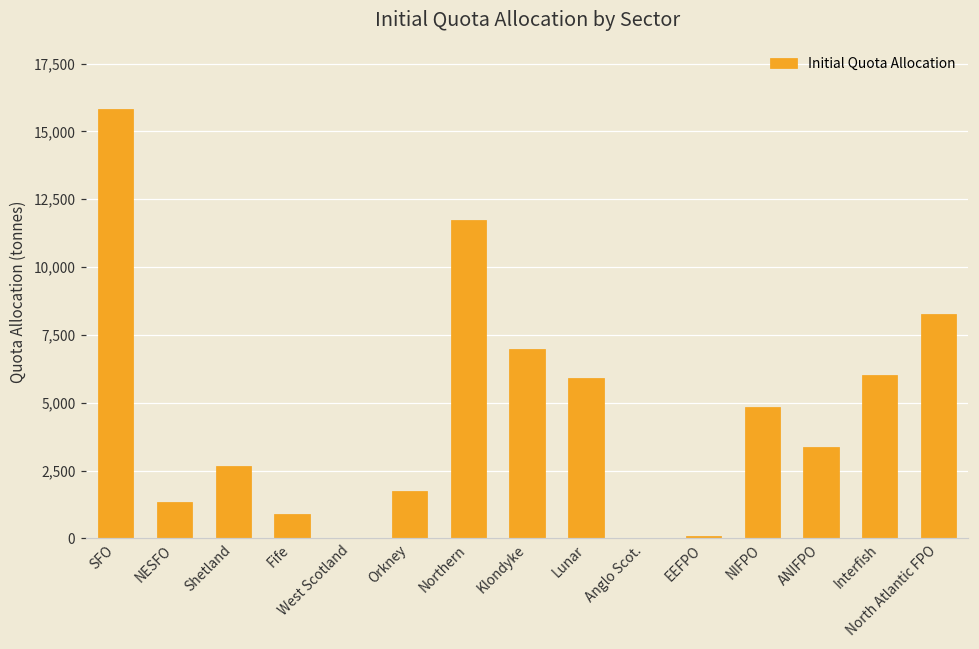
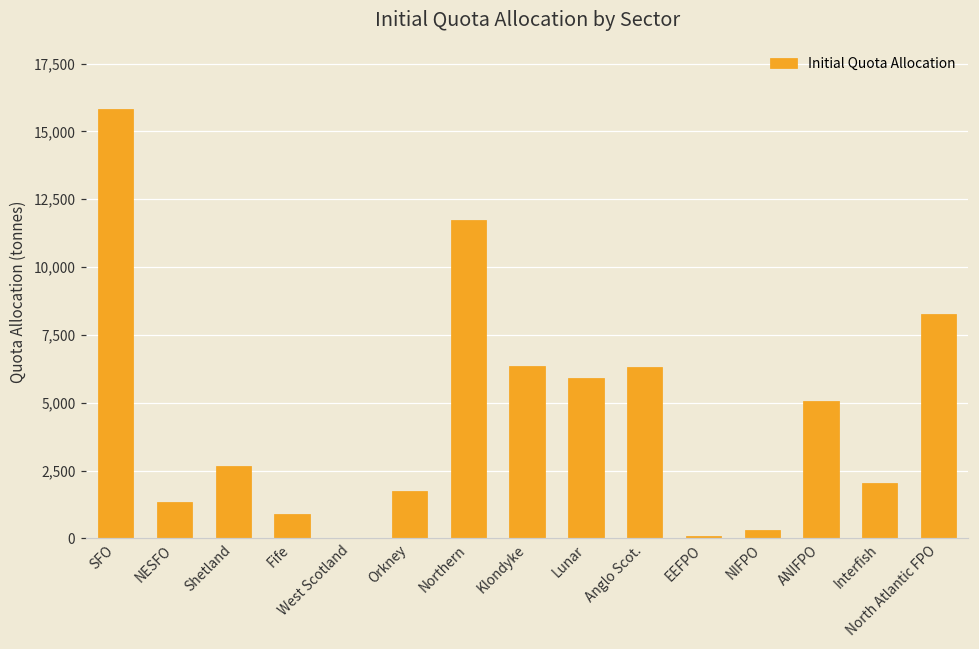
Klondyke: 7,000 -> 6,400
Anglo Scot.: 0 -> 6,300
NIFPO: 4,800 -> 300
ANIFPO: 3,400 -> 5,100
Interfish: 6,000 -> 2,000
